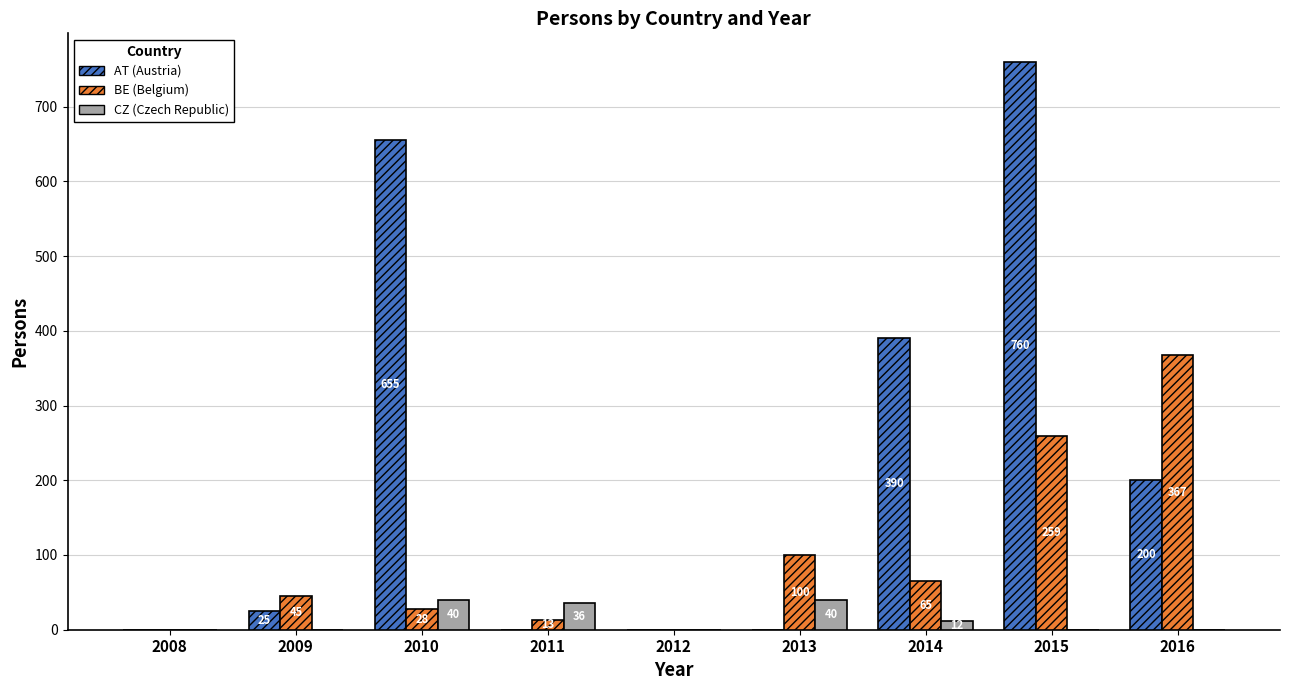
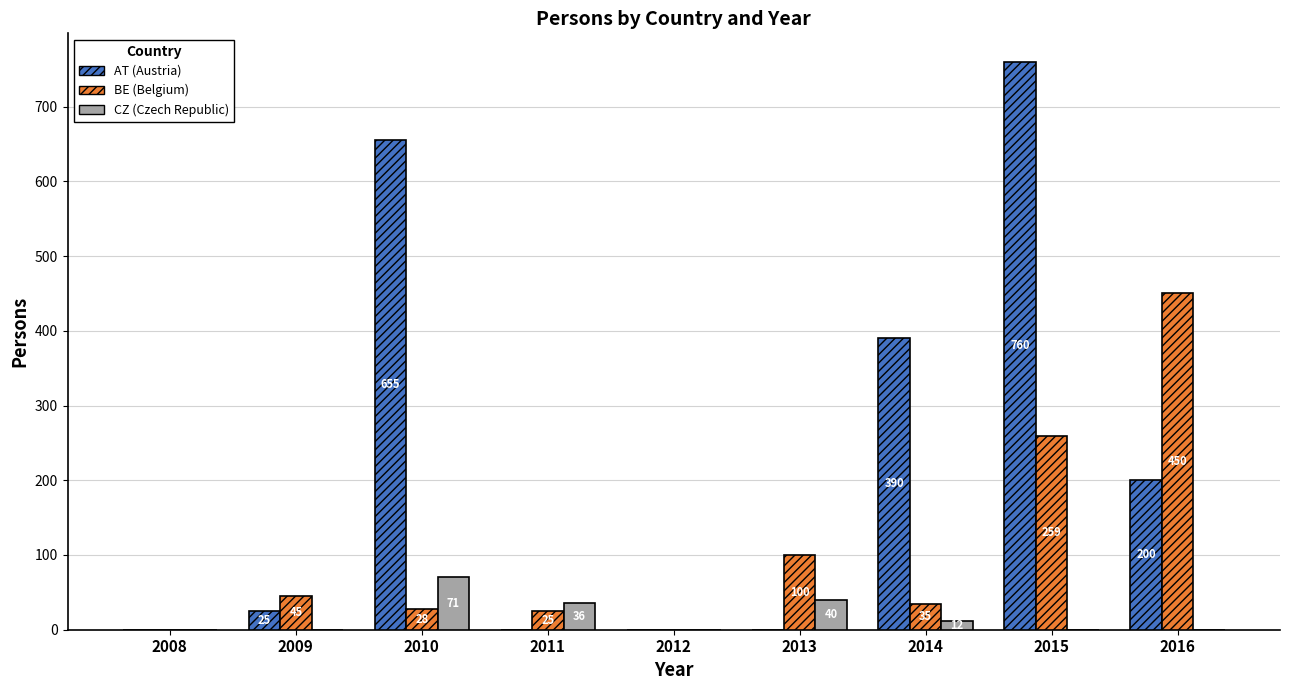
CZ (Czech Republic), 2010: 40 -> 71
BE (Belgium), 2011: 13 -> 25
BE (Belgium), 2014: 65 -> 35
BE (Belgium), 2016: 367 -> 450
